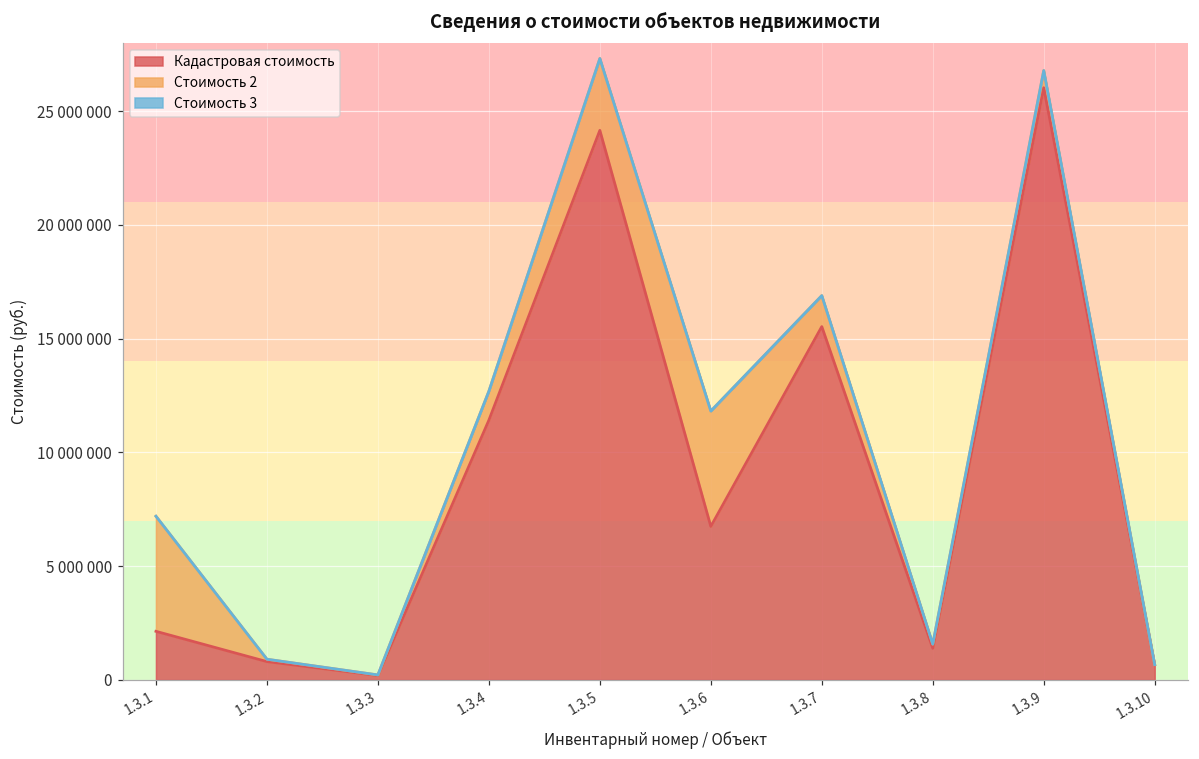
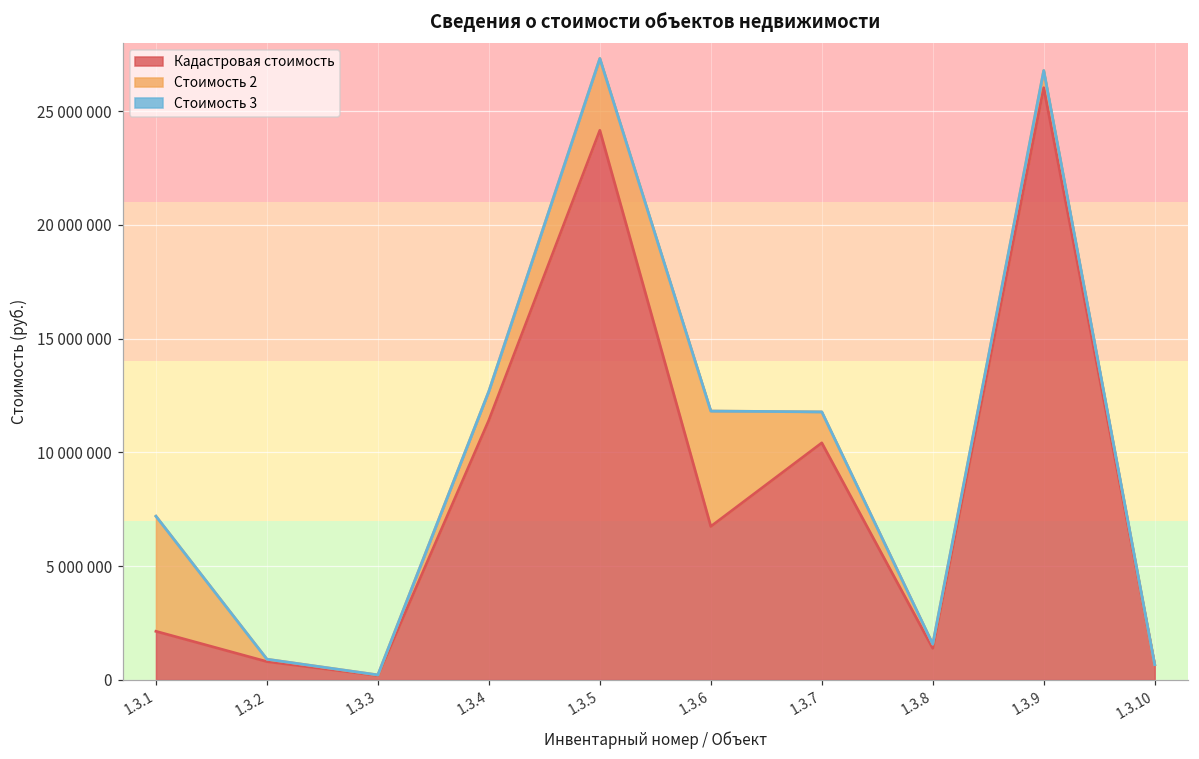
Кадастровая стоимость, 1.3.7: 15500000 -> 10400000
